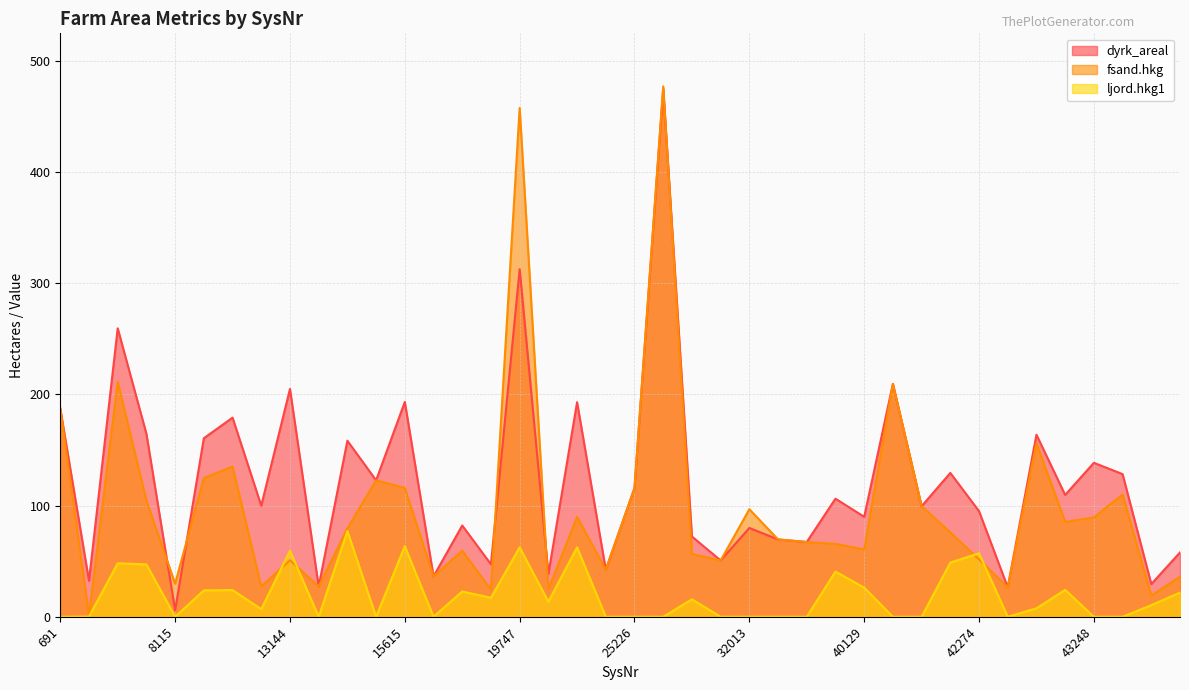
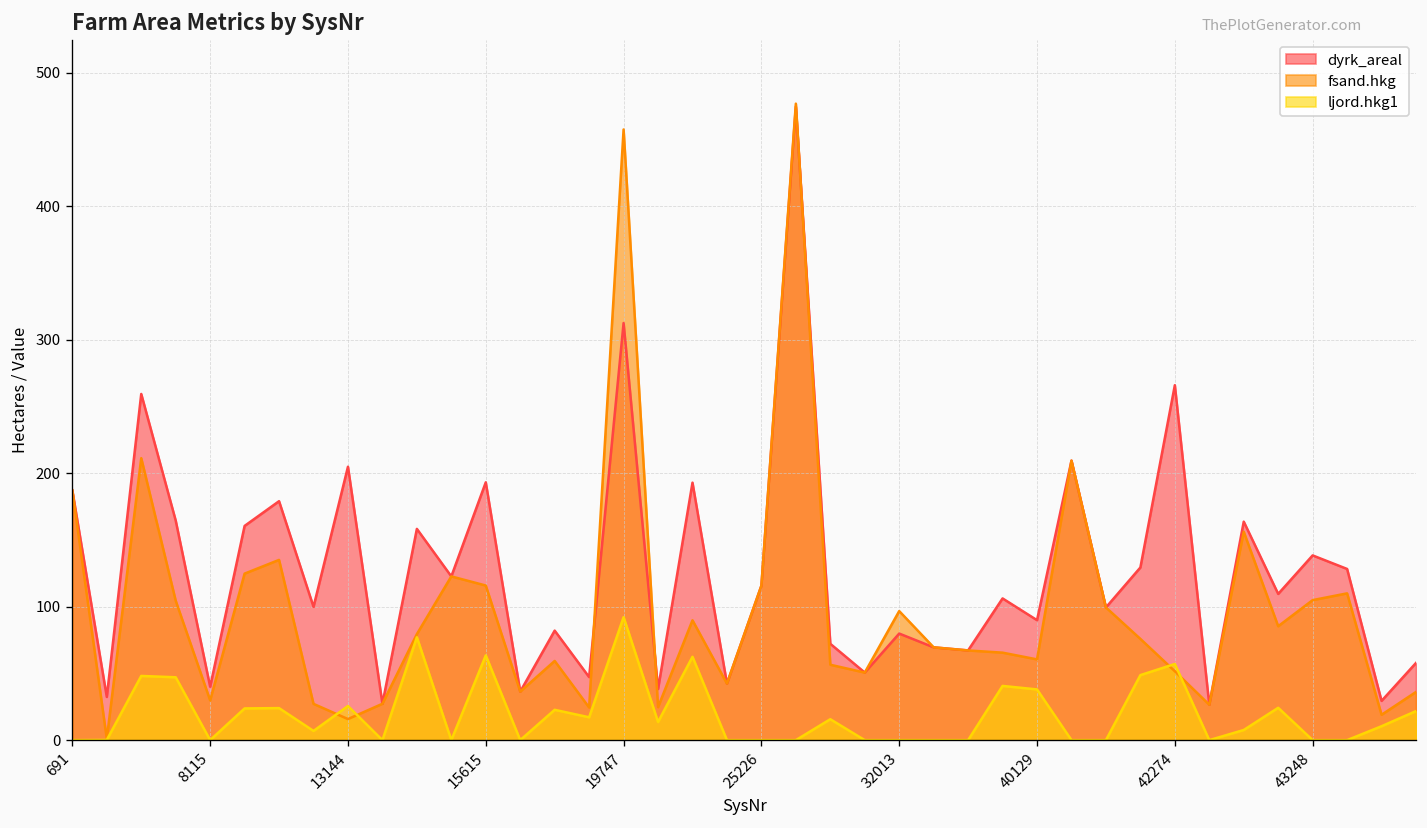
dyrk_areal, 8115: 6 -> 40
fsand.hkg, 13144: 51 -> 16
ljord.hkg1, 13144: 59 -> 26
ljord.hkg1, 19747: 62 -> 92
ljord.hkg1, 40129: 26 -> 38
dyrk_areal, 42274: 95 -> 266
fsand.hkg, 43248: 89 -> 105
